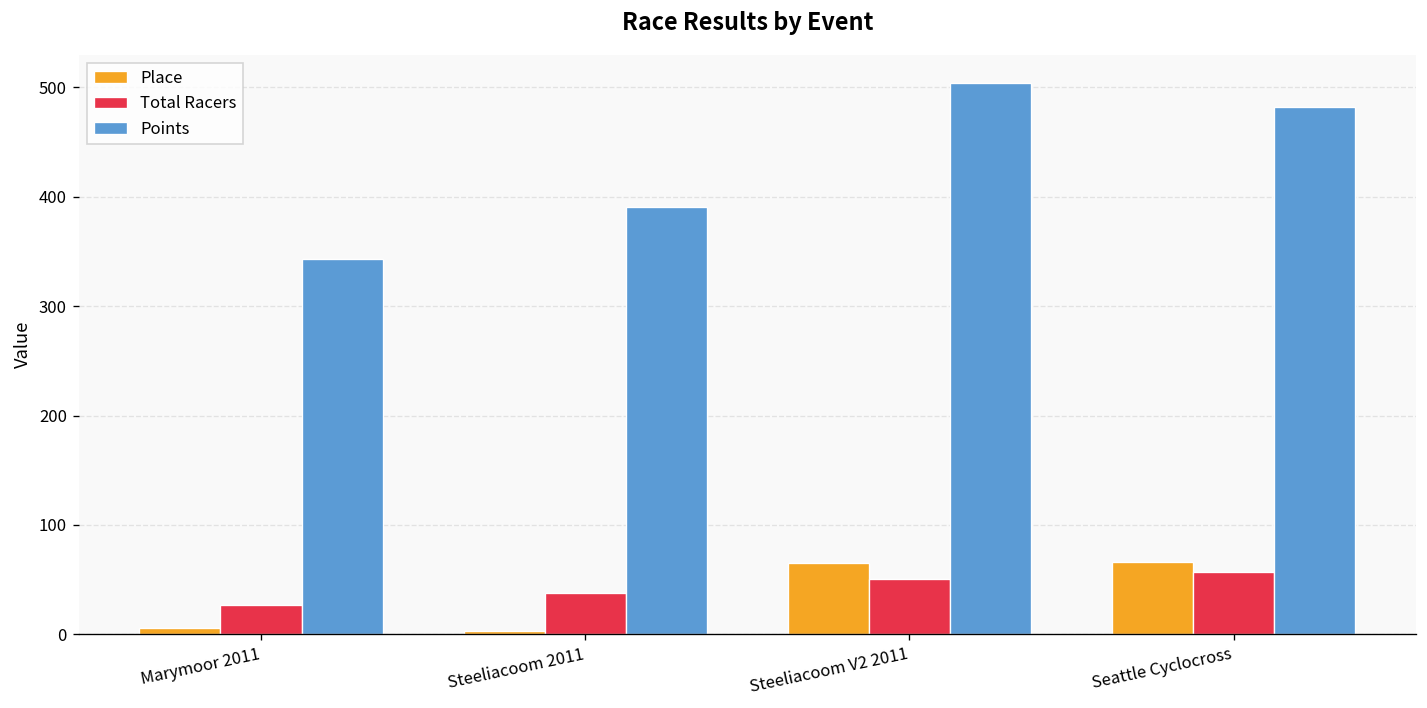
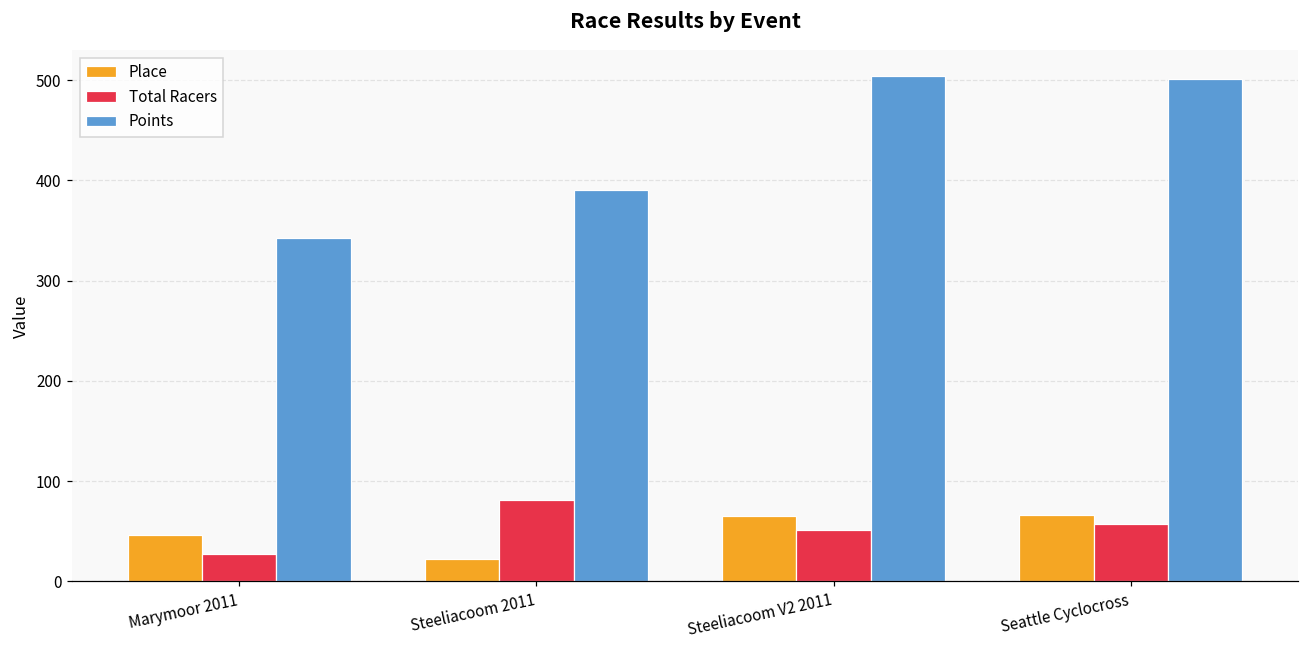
Place, Marymoor 2011: 10 -> 50
Place, Steeliacoom 2011: 0 -> 20
Total Racers, Steeliacoom 2011: 40 -> 80
Points, Seattle Cyclocross: 480 -> 500
